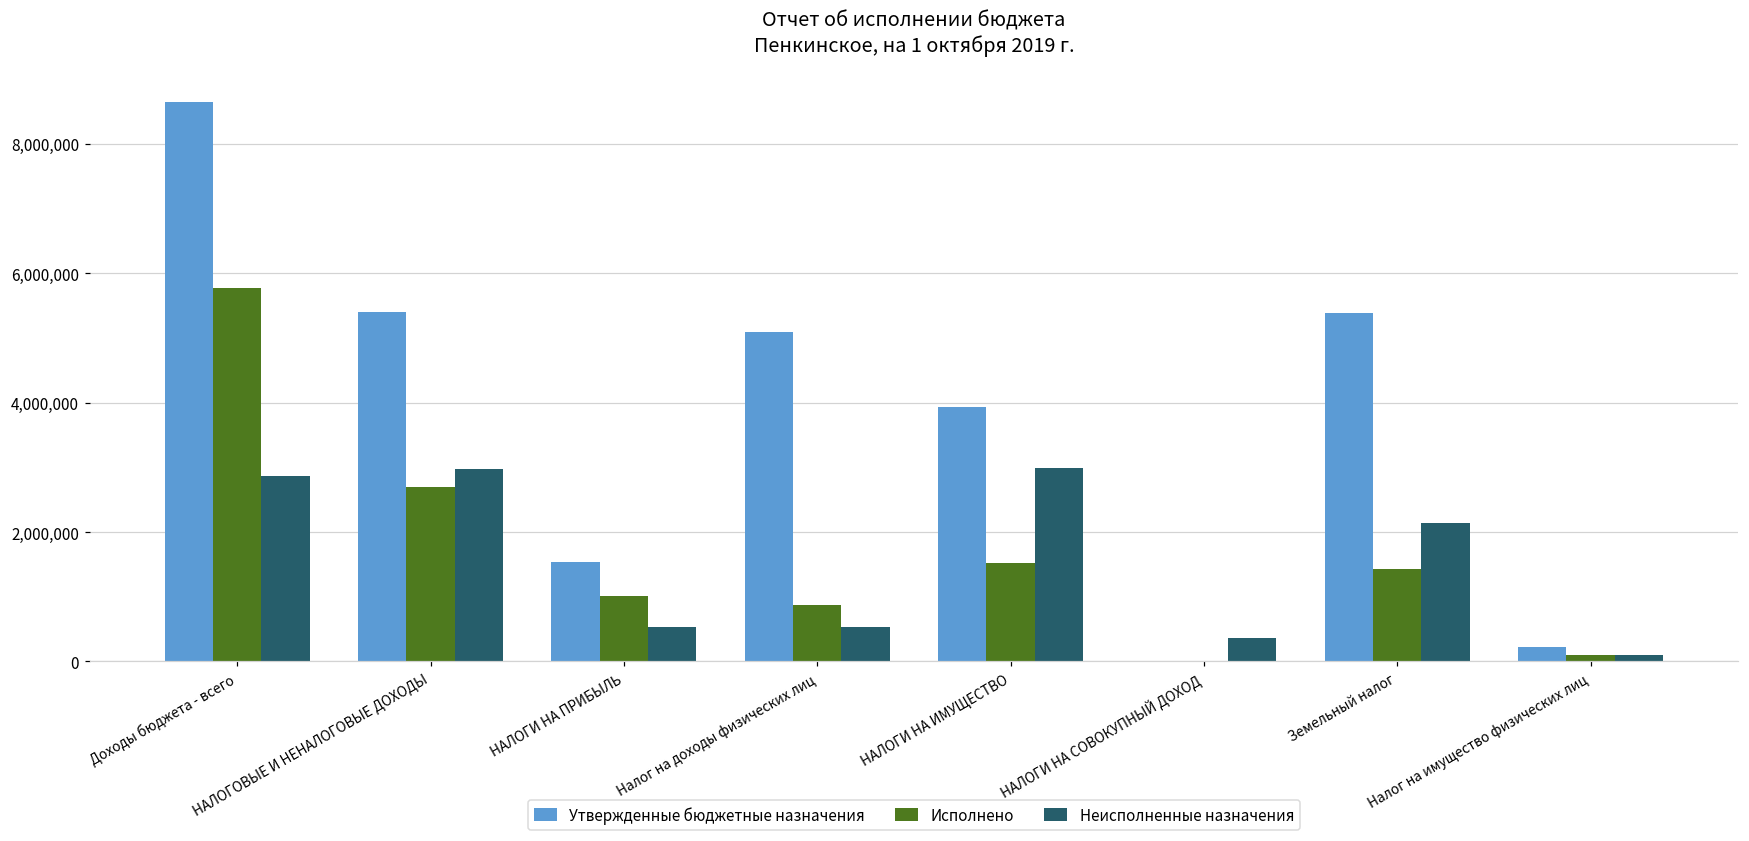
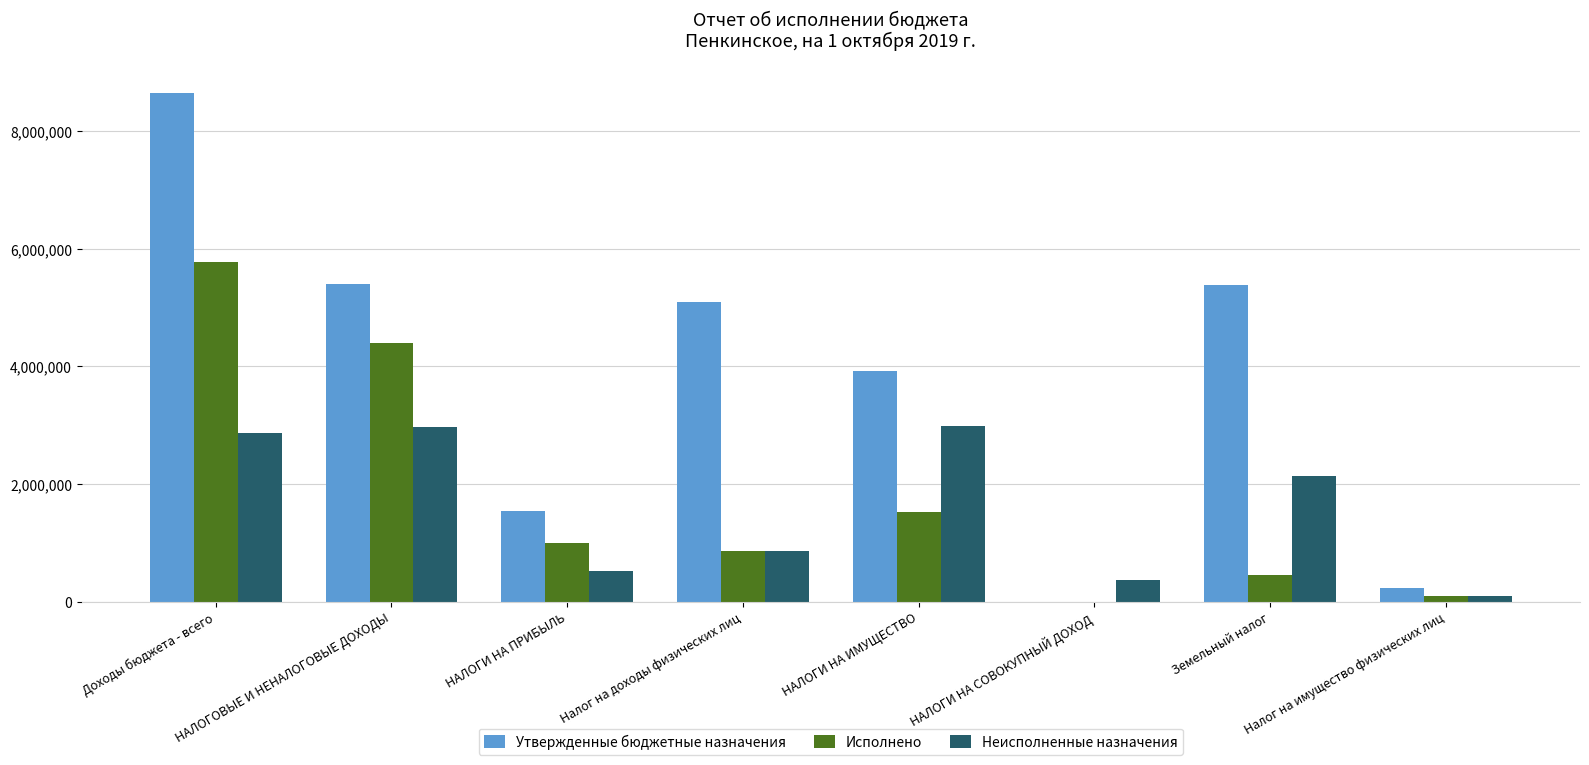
Исполнено, НАЛОГОВЫЕ И НЕНАЛОГОВЫЕ ДОХОДЫ: 2,700,000 -> 4,400,000
Неисполненные назначения, Налог на доходы физических лиц: 500,000 -> 900,000
Исполнено, Земельный налог: 1,400,000 -> 500,000
